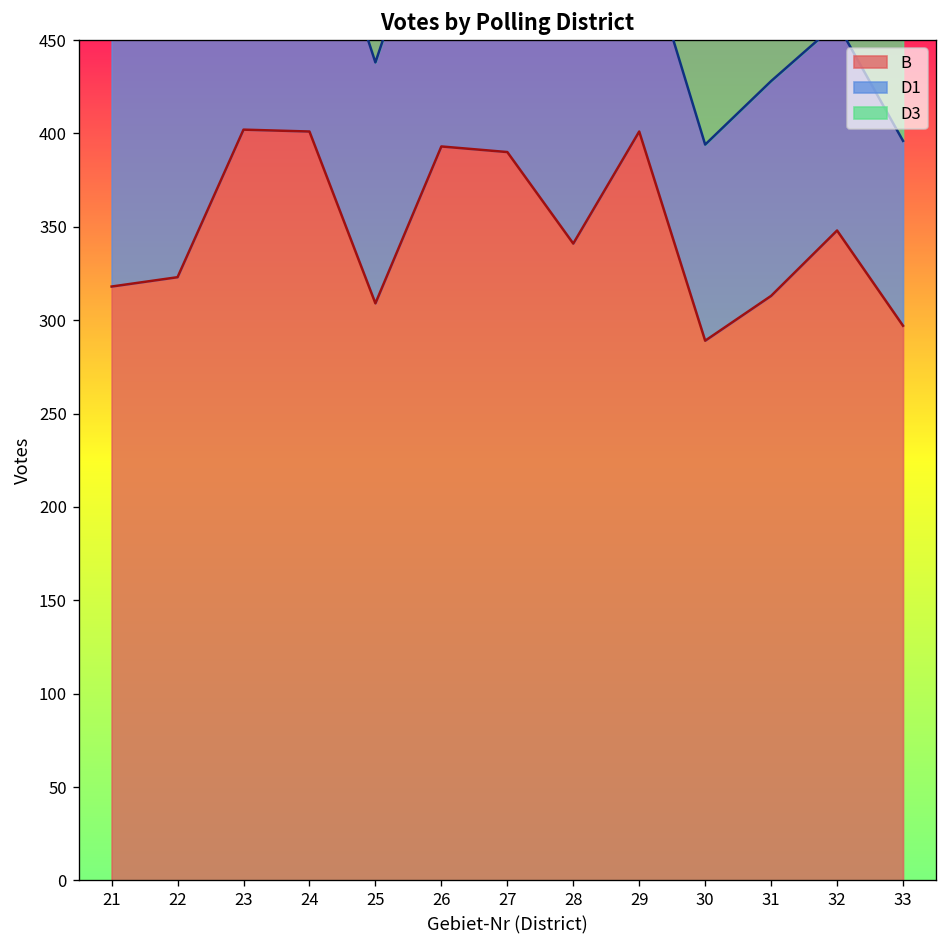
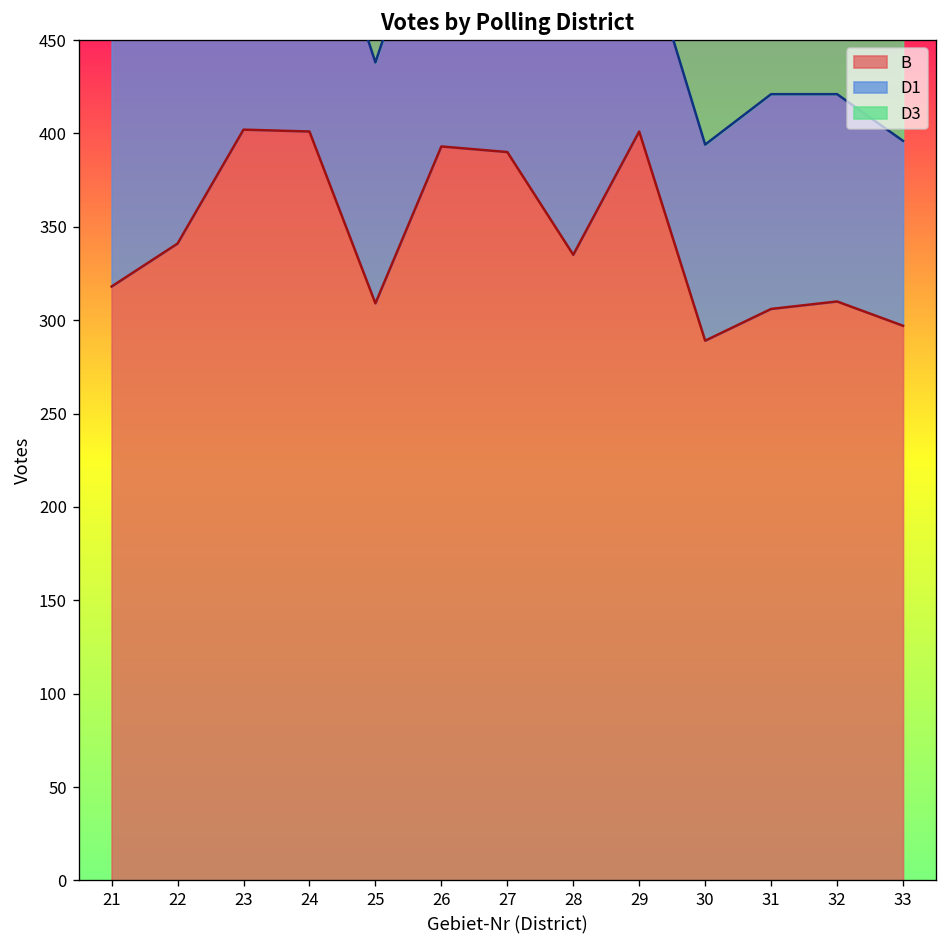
B, 22: 323 -> 341
B, 28: 341 -> 335
B, 31: 313 -> 306
B, 32: 348 -> 310
